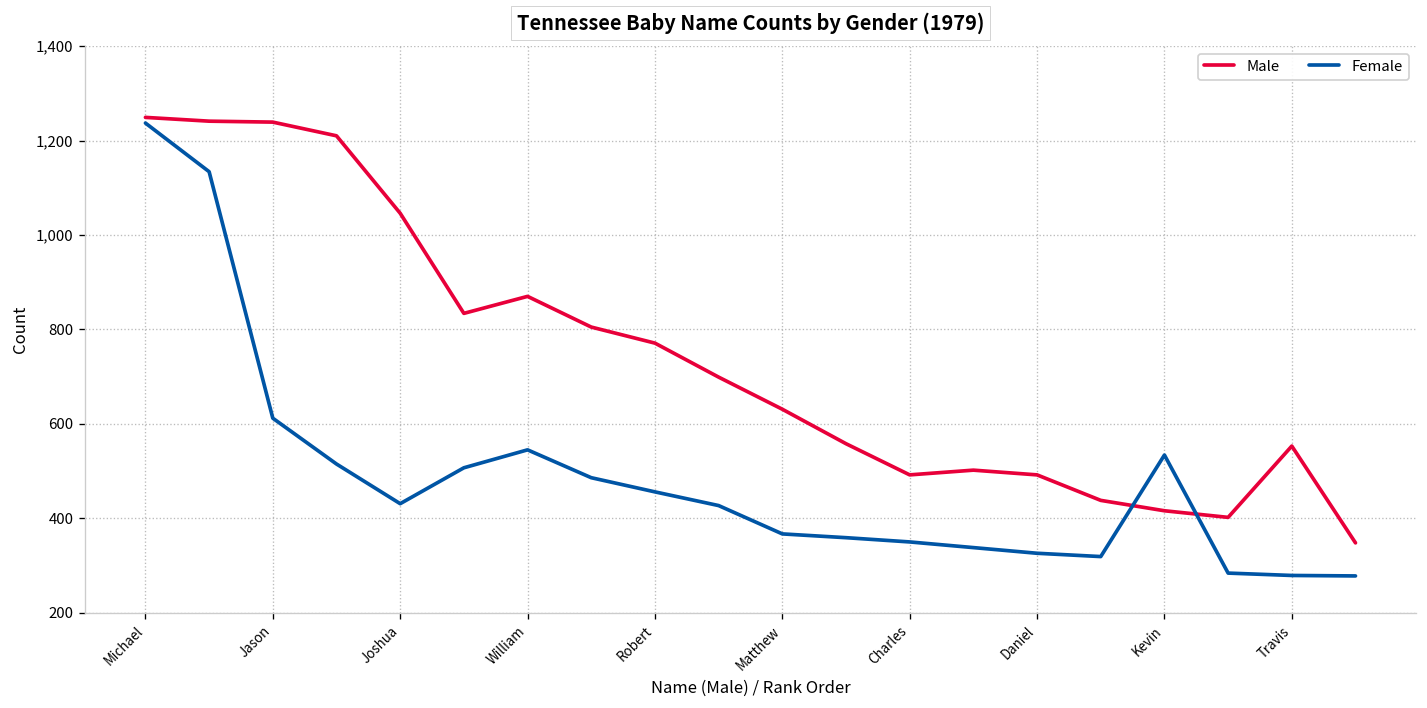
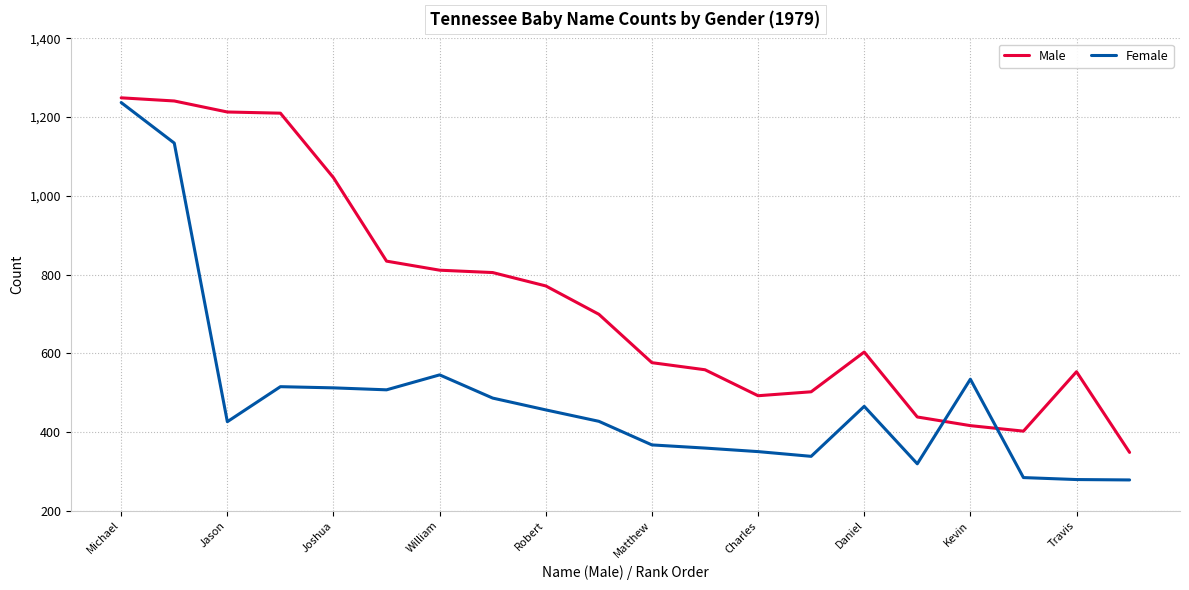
Male, Jason: 1,240 -> 1,210
Female, Jason: 610 -> 430
Female, Joshua: 430 -> 510
Male, William: 870 -> 810
Male, Matthew: 630 -> 580
Male, Daniel: 490 -> 600
Female, Daniel: 330 -> 470
